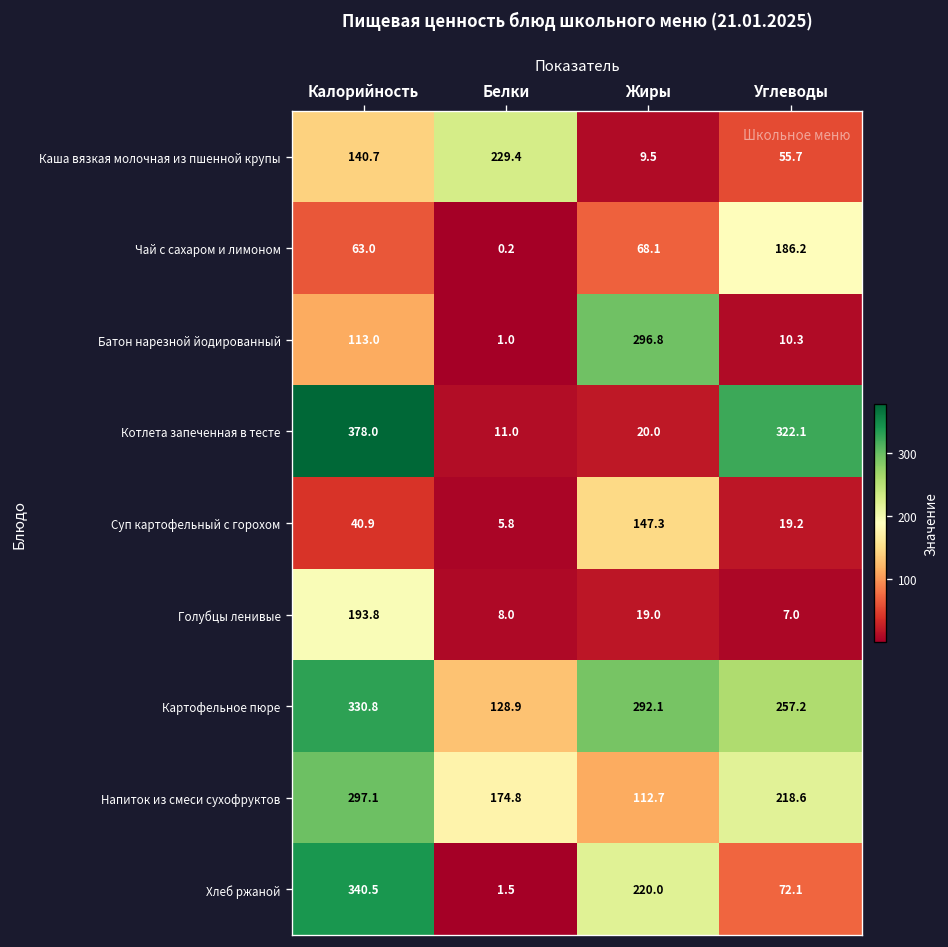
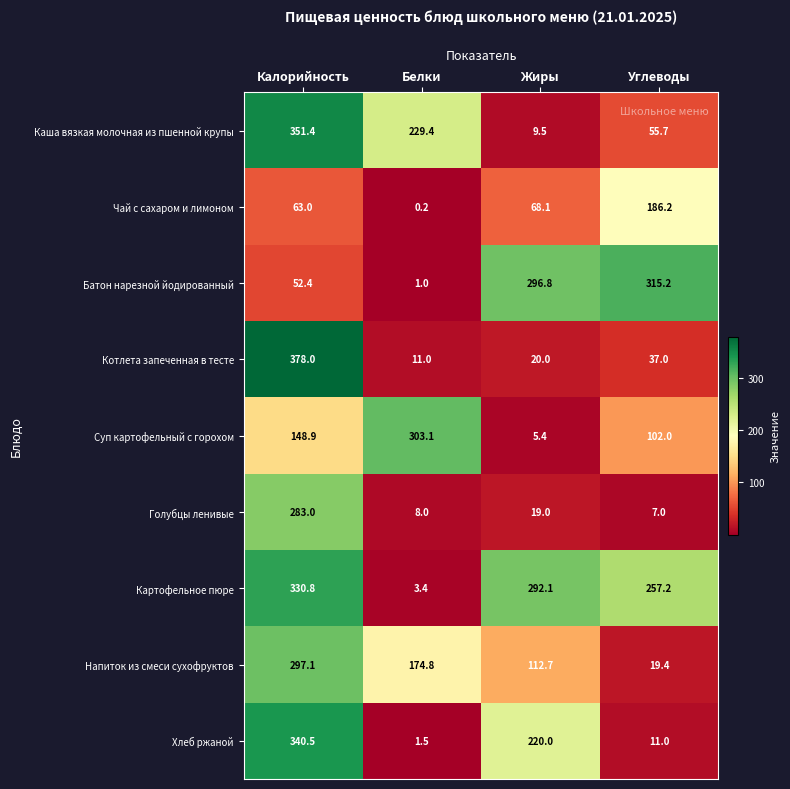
Каша вязкая молочная из пшенной крупы, Калорийность: 140.7 -> 351.4
Батон нарезной йодированный, Калорийность: 113.0 -> 52.4
Батон нарезной йодированный, Углеводы: 10.3 -> 315.2
Котлета запеченная в тесте, Углеводы: 322.1 -> 37.0
Суп картофельный с горохом, Калорийность: 40.9 -> 148.9
Суп картофельный с горохом, Белки: 5.8 -> 303.1
Суп картофельный с горохом, Жиры: 147.3 -> 5.4
Суп картофельный с горохом, Углеводы: 19.2 -> 102.0
Голубцы ленивые, Калорийность: 193.8 -> 283.0
Картофельное пюре, Белки: 128.9 -> 3.4
Напиток из смеси сухофруктов, Углеводы: 218.6 -> 19.4
Хлеб ржаной, Углеводы: 72.1 -> 11.0
